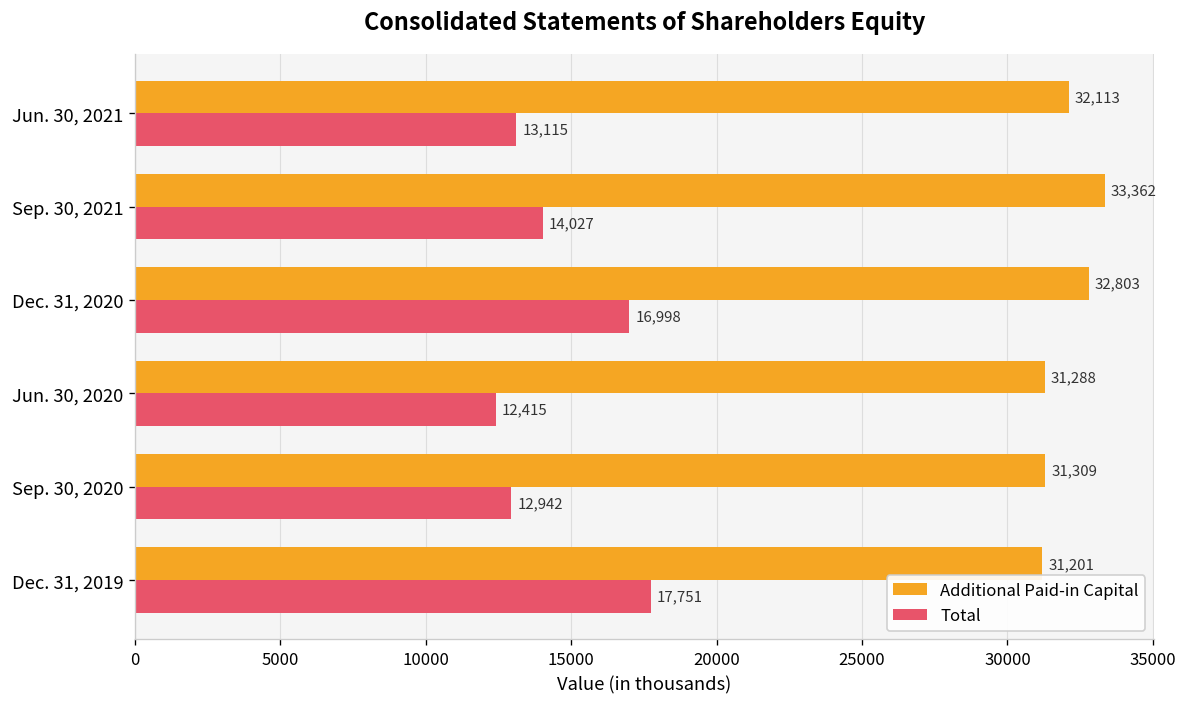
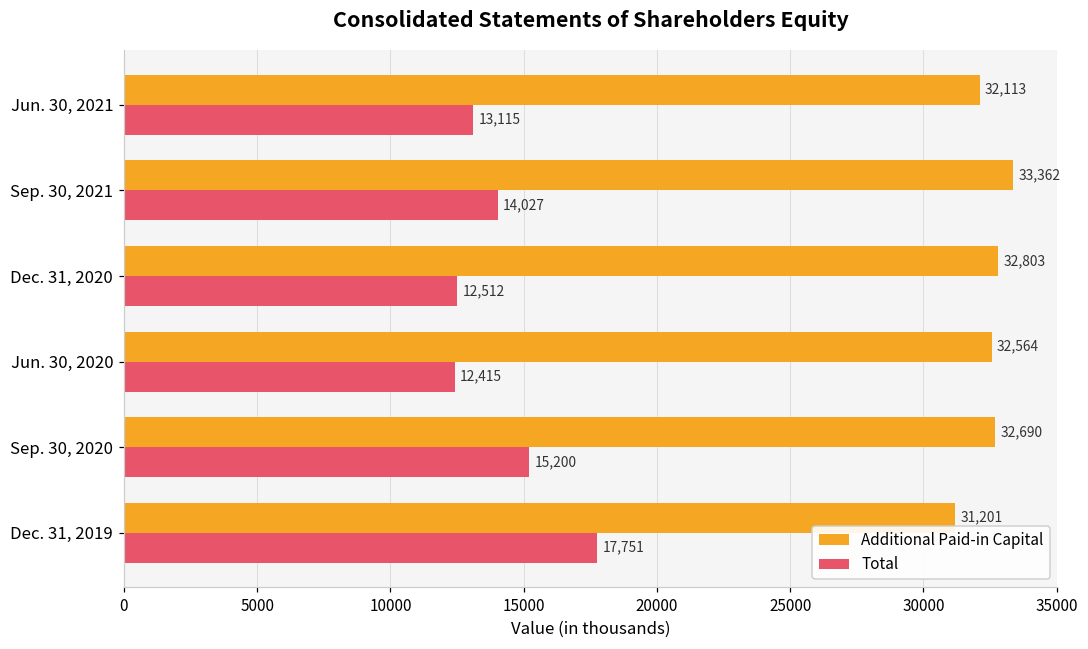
Total, Dec. 31, 2020: 16,998 -> 12,512
Additional Paid-in Capital, Jun. 30, 2020: 31,288 -> 32,564
Additional Paid-in Capital, Sep. 30, 2020: 31,309 -> 32,690
Total, Sep. 30, 2020: 12,942 -> 15,200
